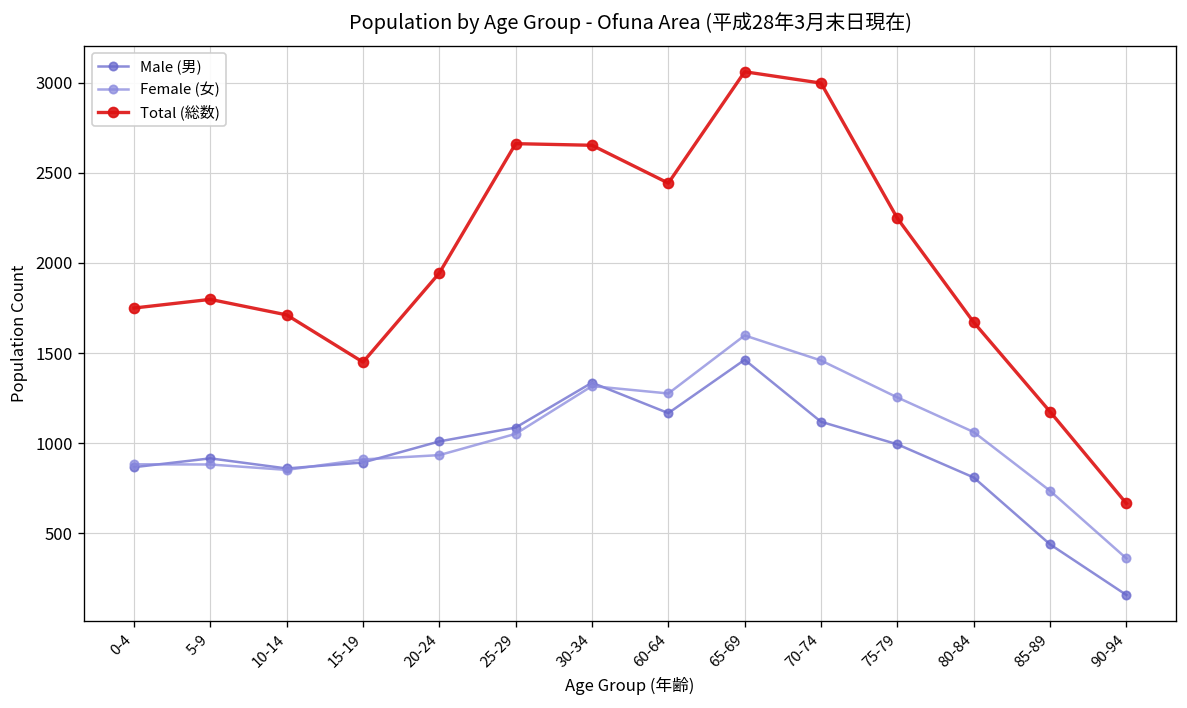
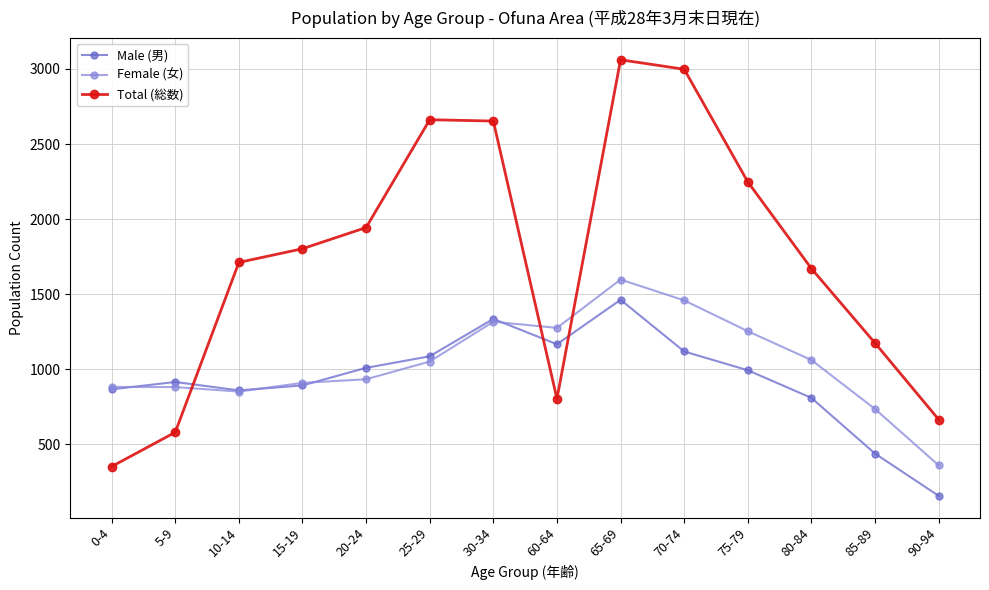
Total (総数), 0-4: 1750 -> 350
Total (総数), 5-9: 1800 -> 580
Total (総数), 15-19: 1450 -> 1800
Total (総数), 60-64: 2440 -> 800
